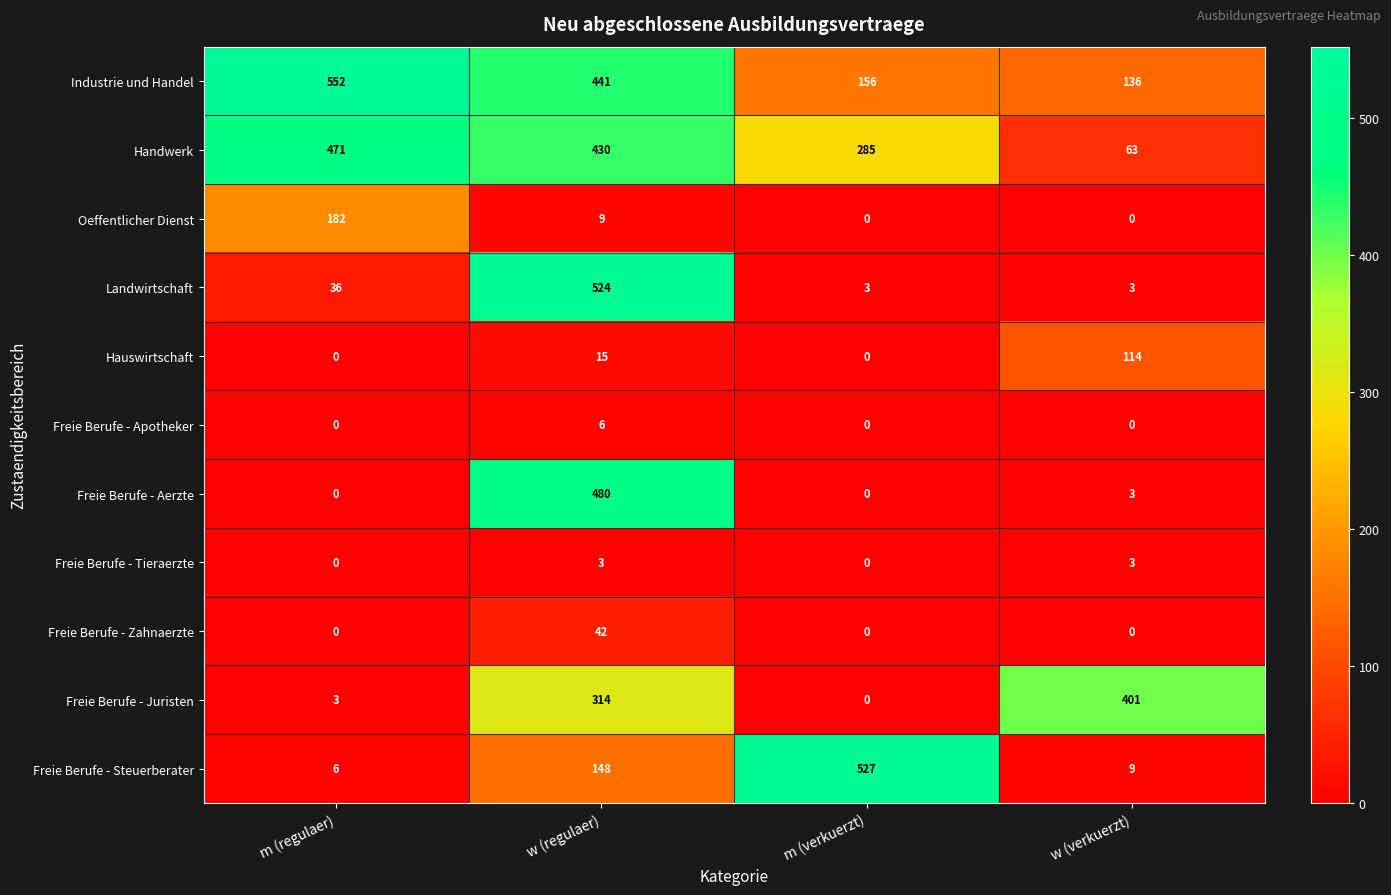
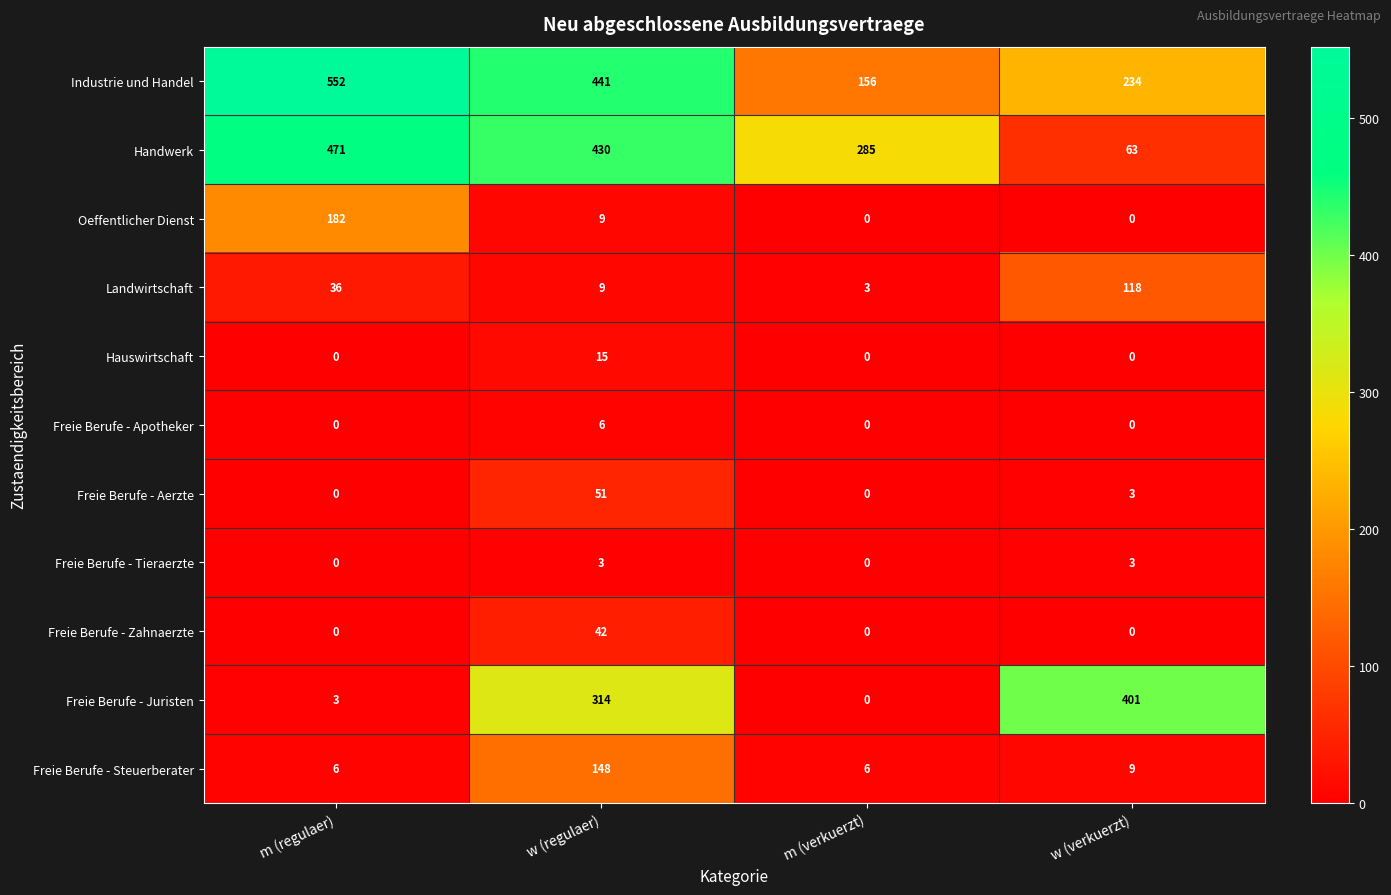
Industrie und Handel, w (verkuerzt): 136 -> 234
Landwirtschaft, w (regulaer): 524 -> 9
Landwirtschaft, w (verkuerzt): 3 -> 118
Hauswirtschaft, w (verkuerzt): 114 -> 0
Freie Berufe - Aerzte, w (regulaer): 480 -> 51
Freie Berufe - Steuerberater, m (verkuerzt): 527 -> 6
